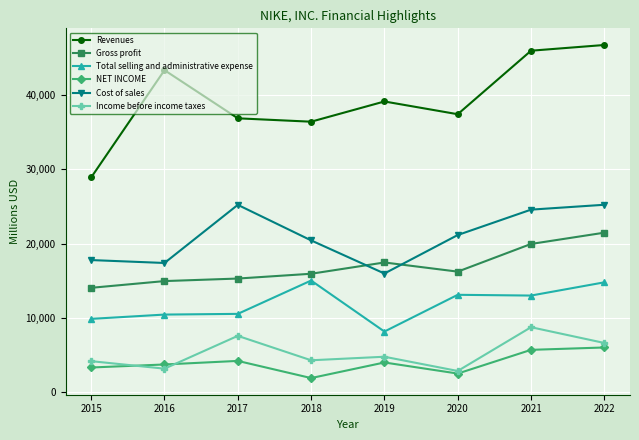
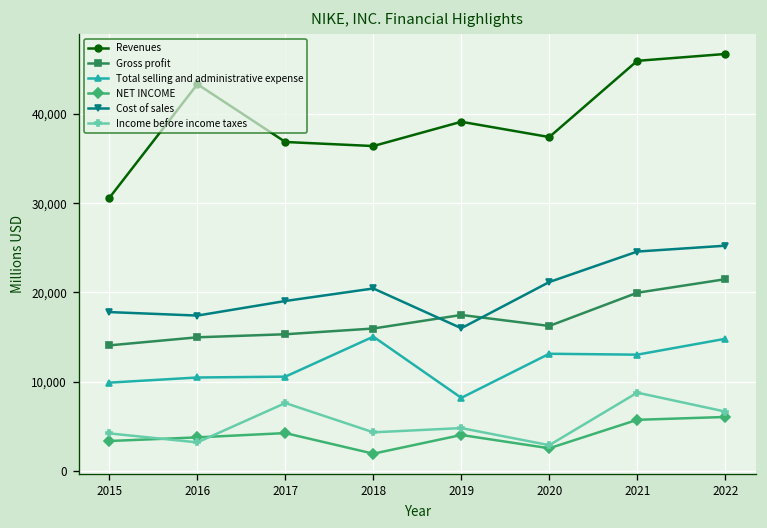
Revenues, 2015: 29,000 -> 31,000
Cost of sales, 2017: 25,000 -> 19,000
